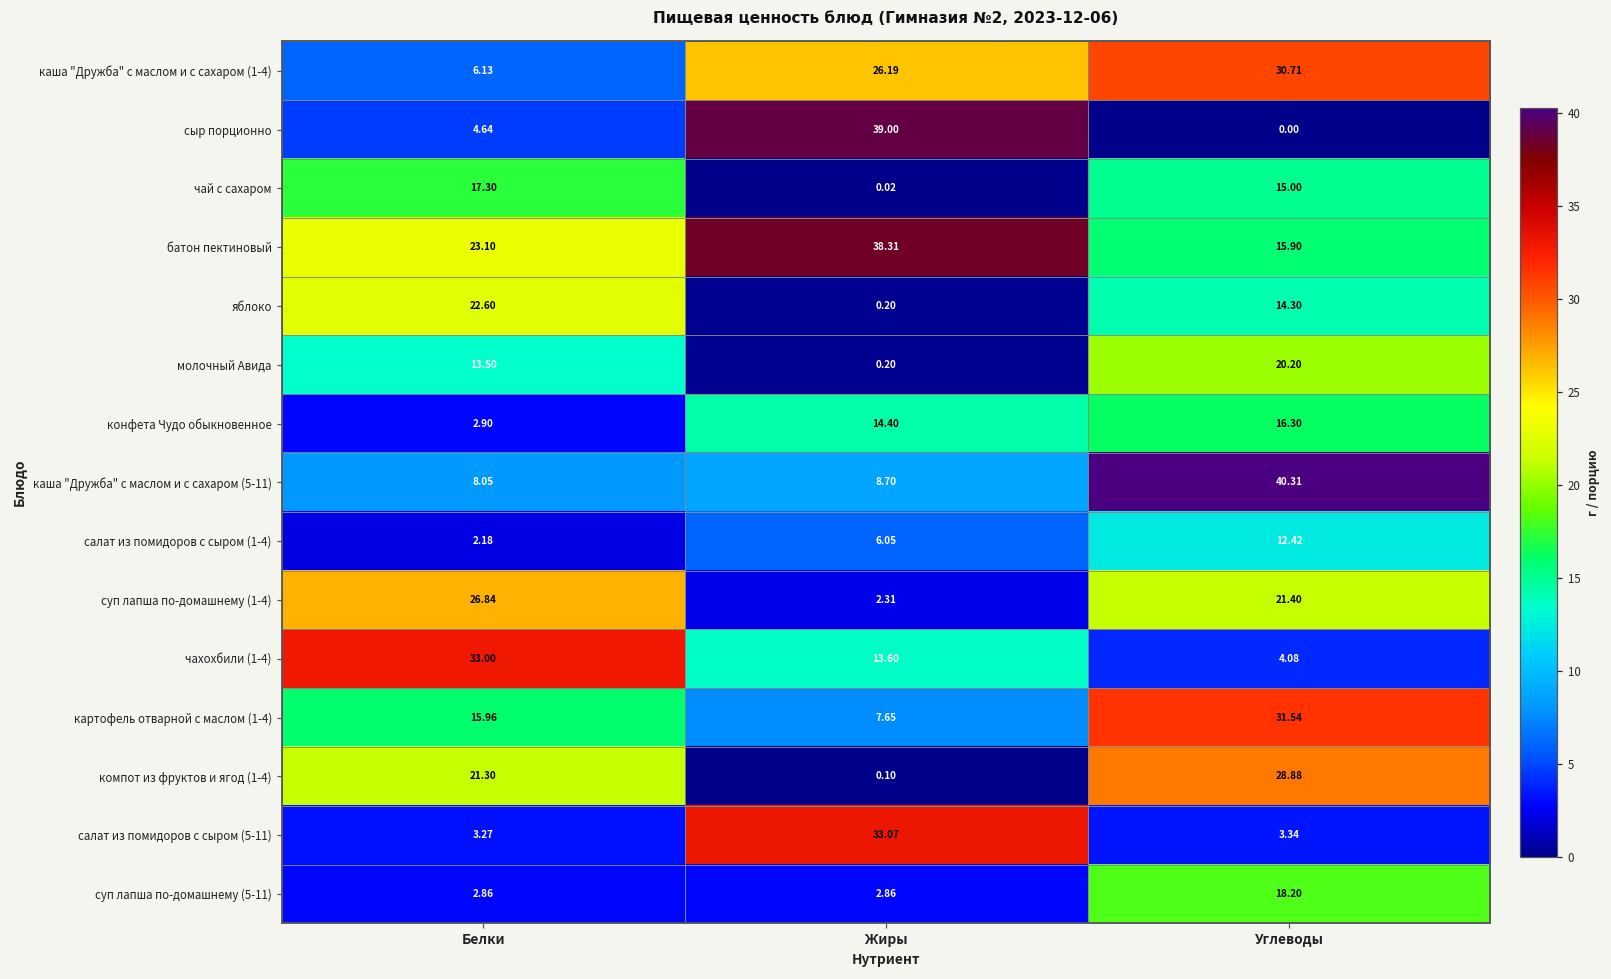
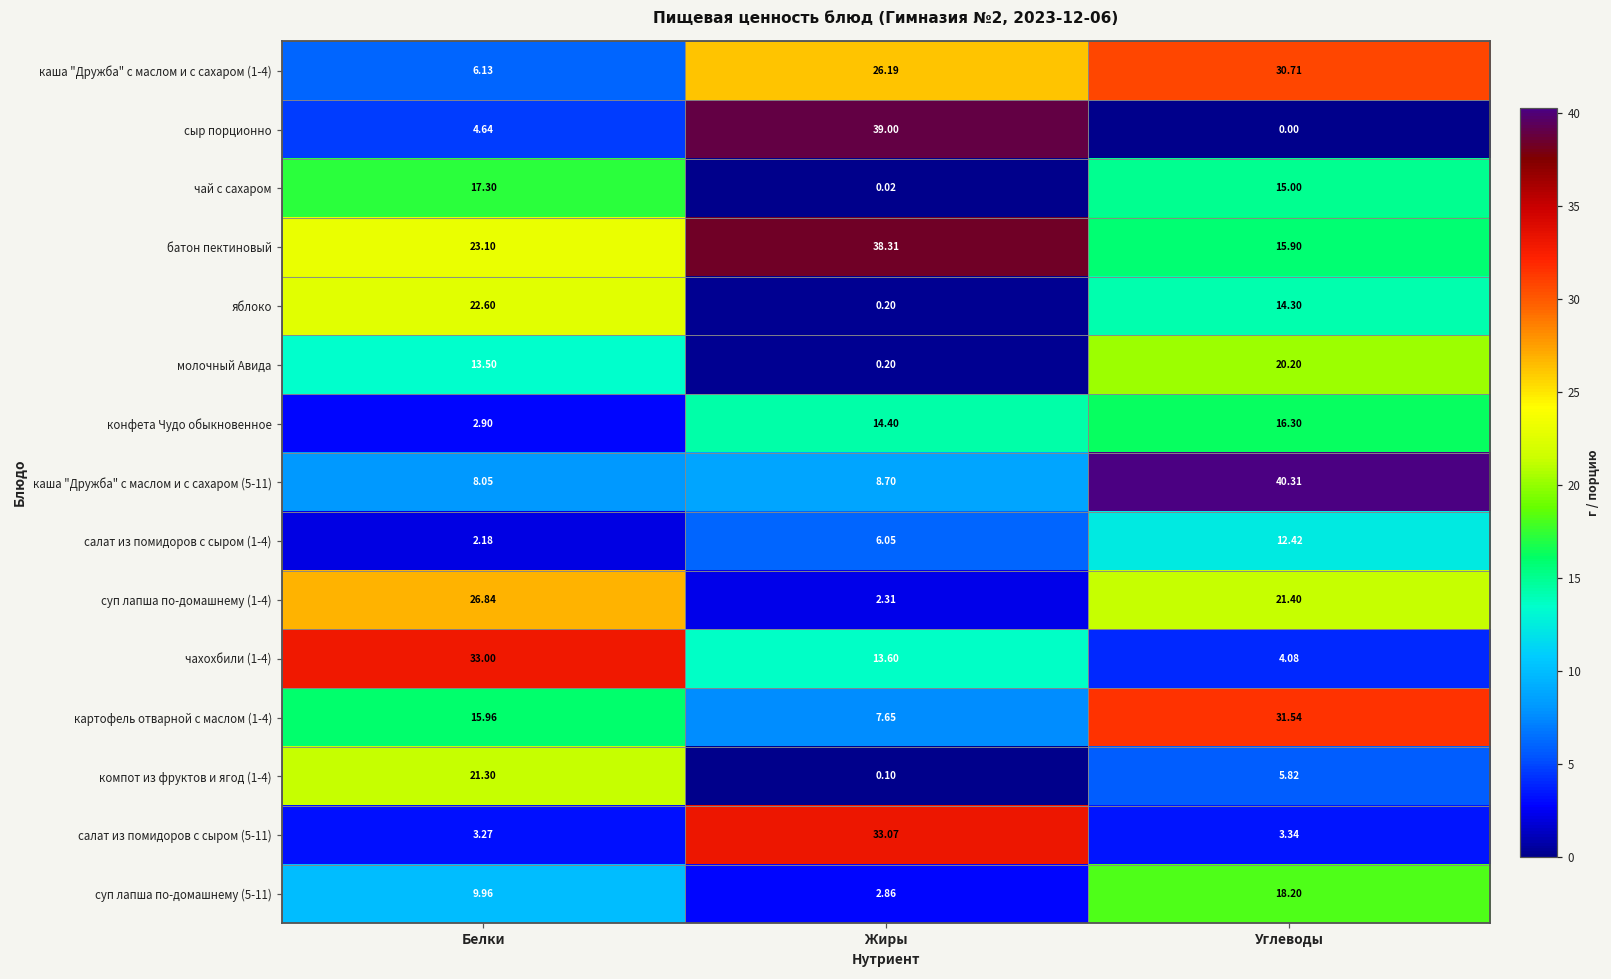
компот из фруктов и ягод (1-4), Углеводы: 28.88 -> 5.82
суп лапша по-домашнему (5-11), Белки: 2.86 -> 9.96
